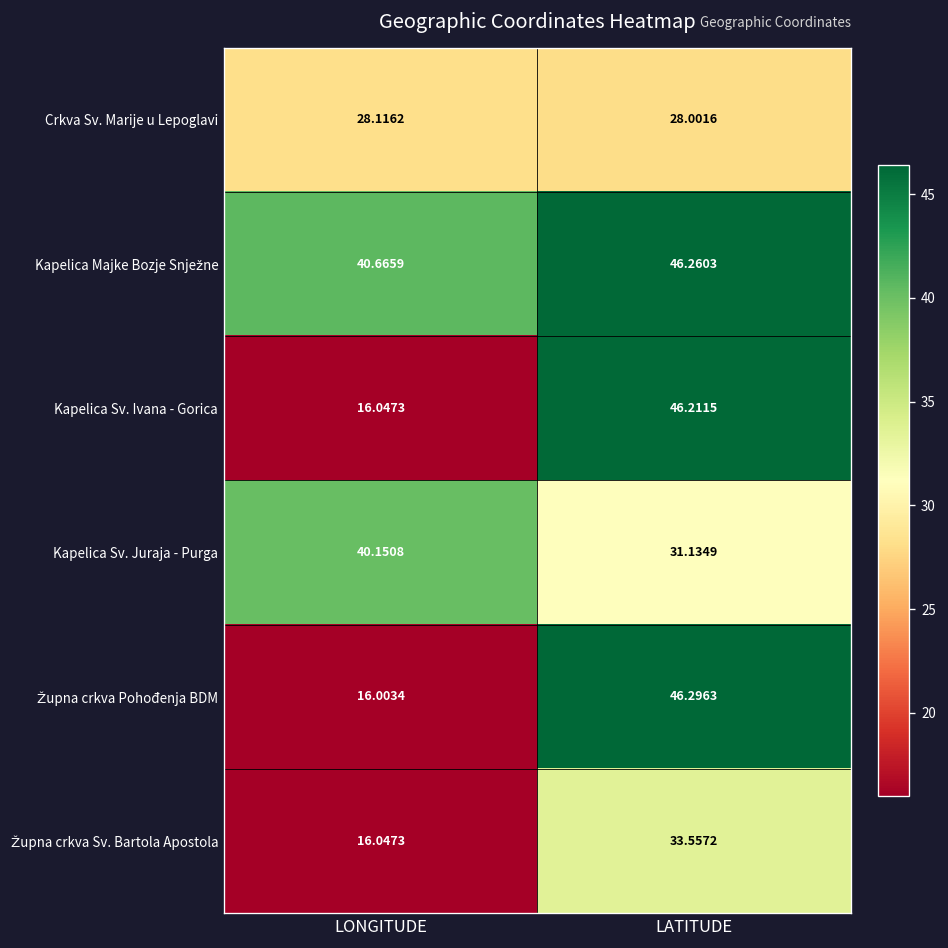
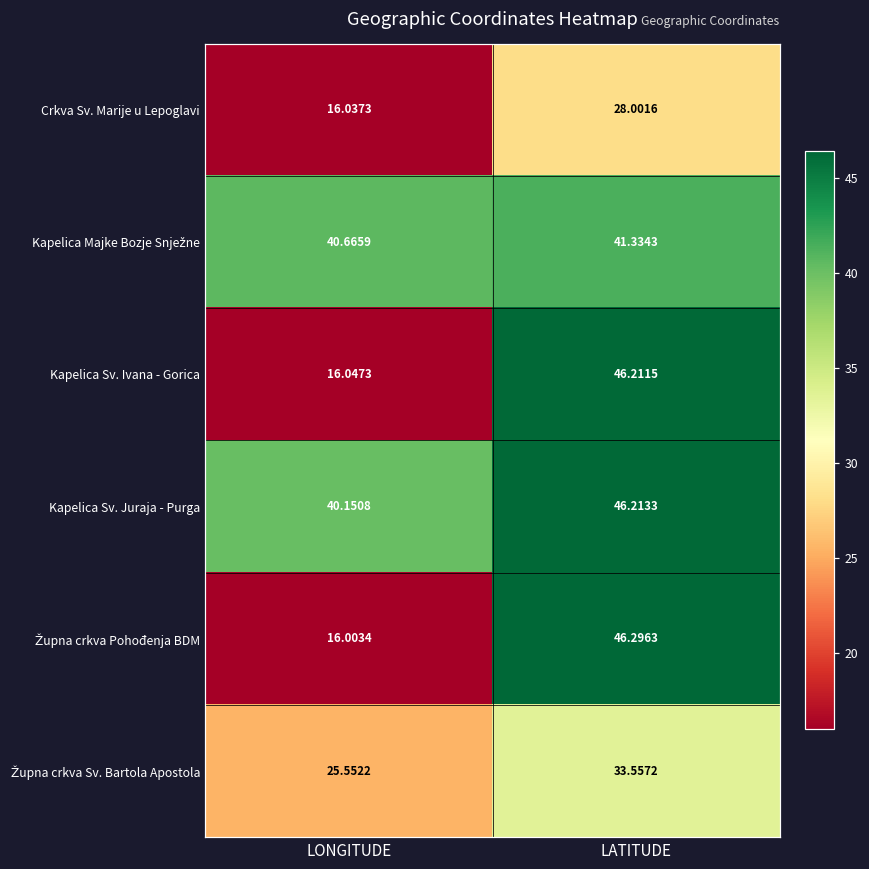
Crkva Sv. Marije u Lepoglavi, LONGITUDE: 28.1162 -> 16.0373
Kapelica Majke Bozje Snježne, LATITUDE: 46.2603 -> 41.3343
Kapelica Sv. Juraja - Purga, LATITUDE: 31.1349 -> 46.2133
Župna crkva Sv. Bartola Apostola, LONGITUDE: 16.0473 -> 25.5522
